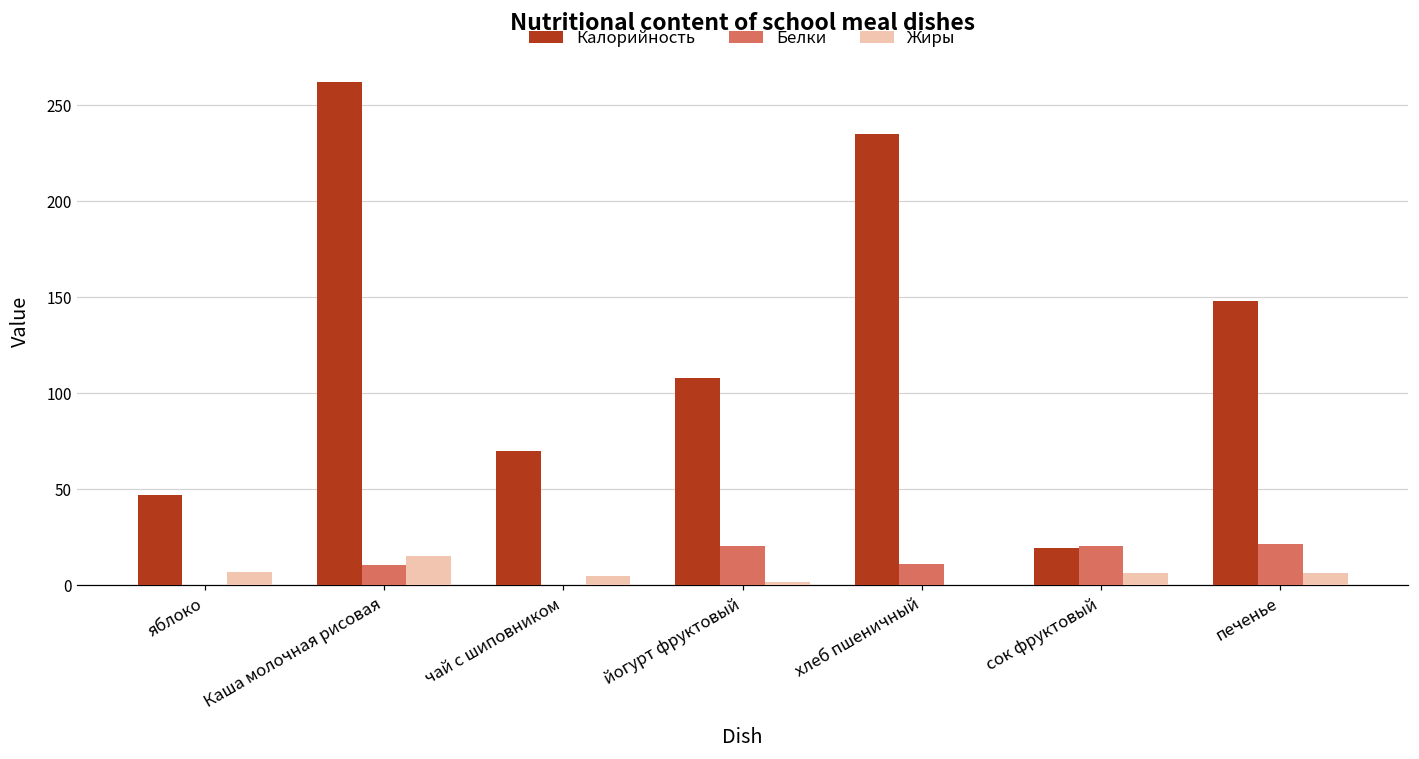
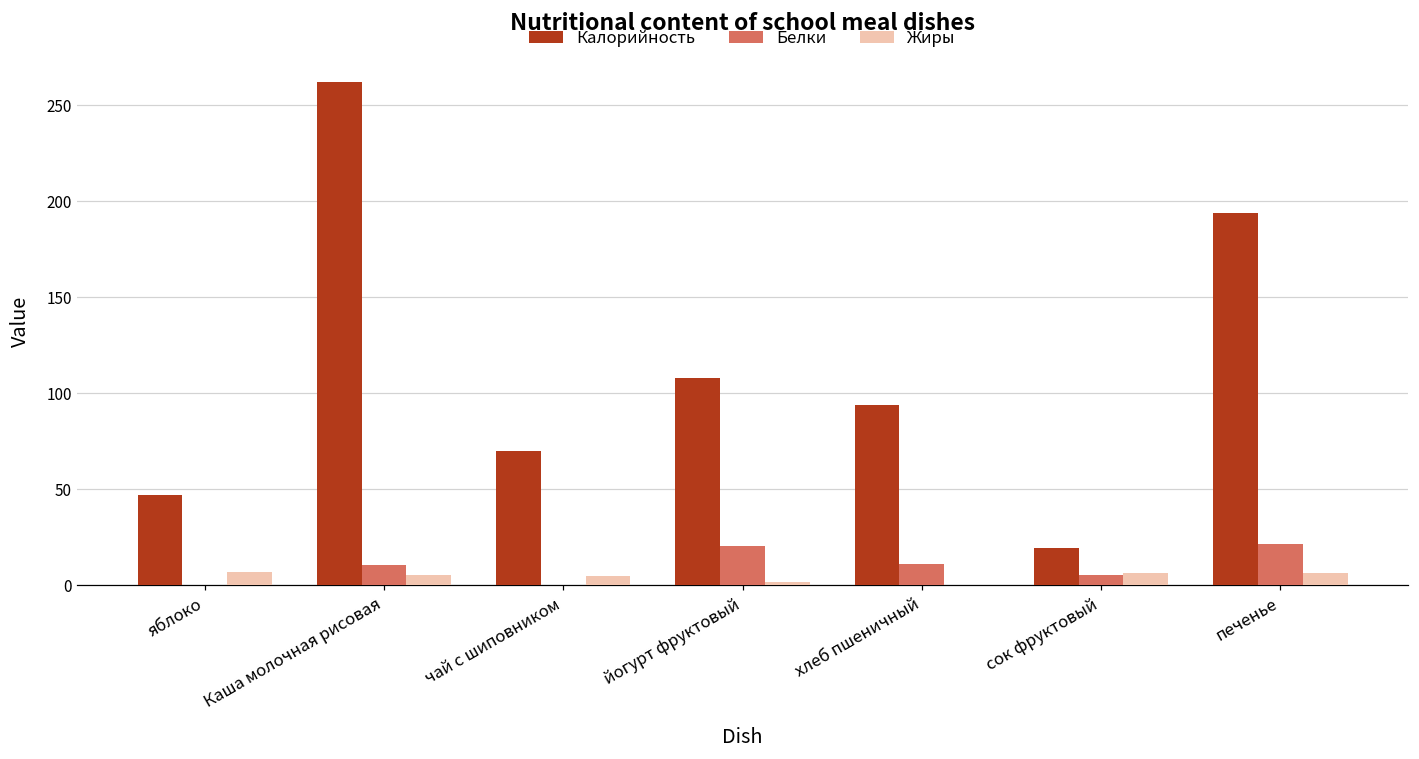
Жиры, Каша молочная рисовая: 15 -> 6
Калорийность, хлеб пшеничный: 235 -> 94
Белки, сок фруктовый: 21 -> 6
Калорийность, печенье: 148 -> 194
